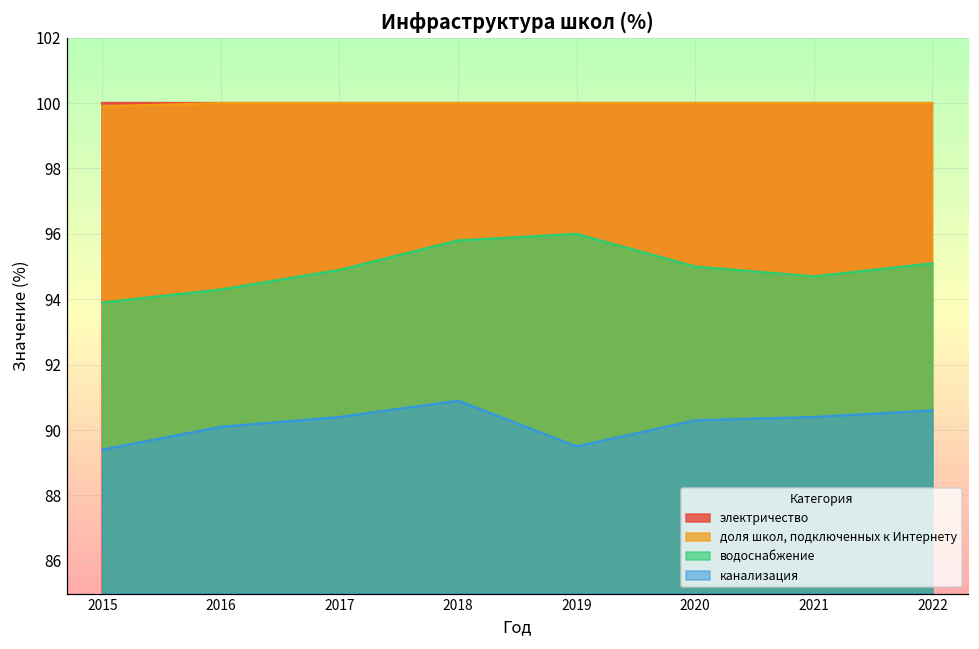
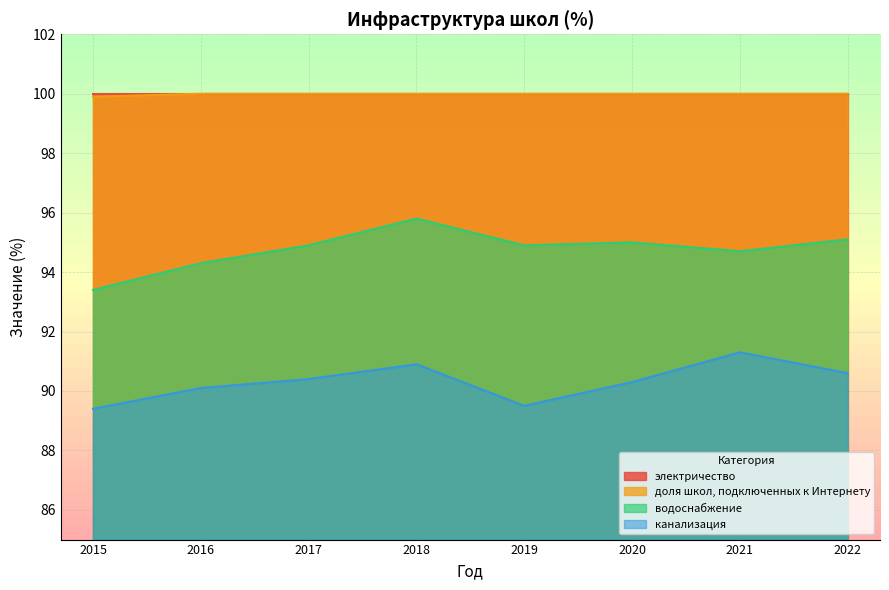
водоснабжение, 2015: 93.9 -> 93.4
водоснабжение, 2019: 96.0 -> 94.9
канализация, 2021: 90.4 -> 91.3
